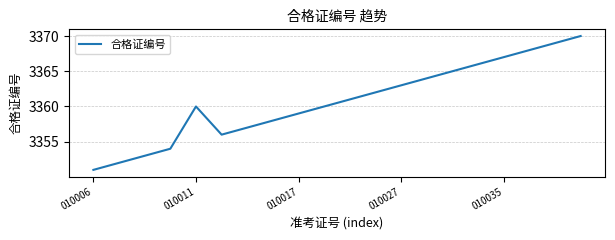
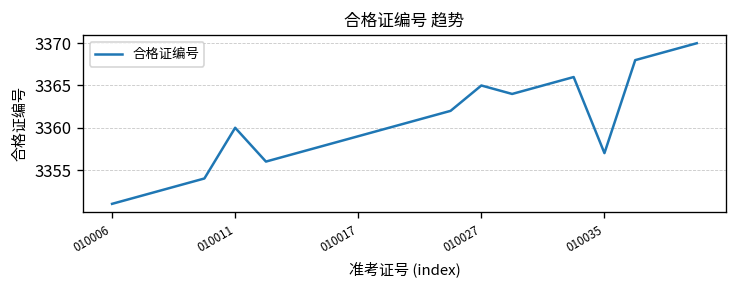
010027: 3363 -> 3365
010035: 3367 -> 3357
